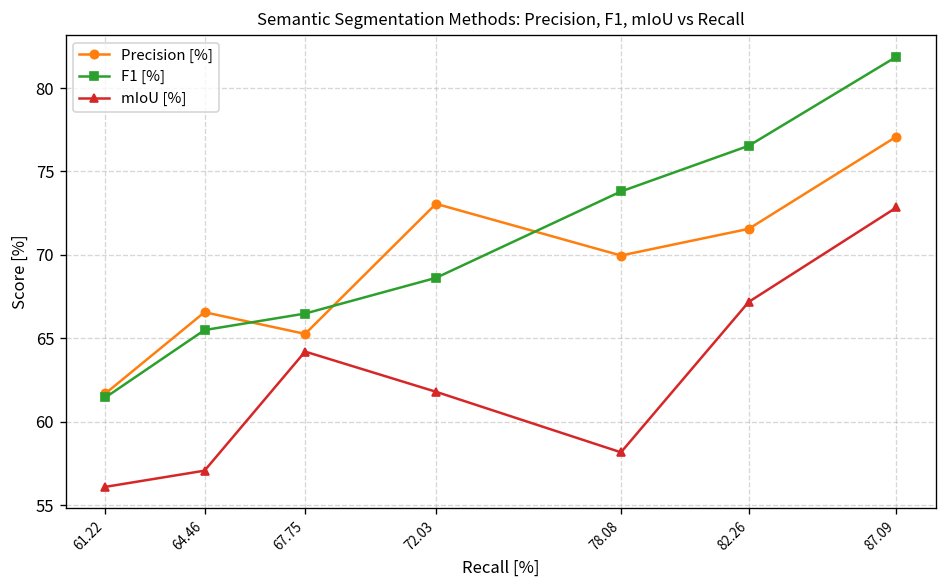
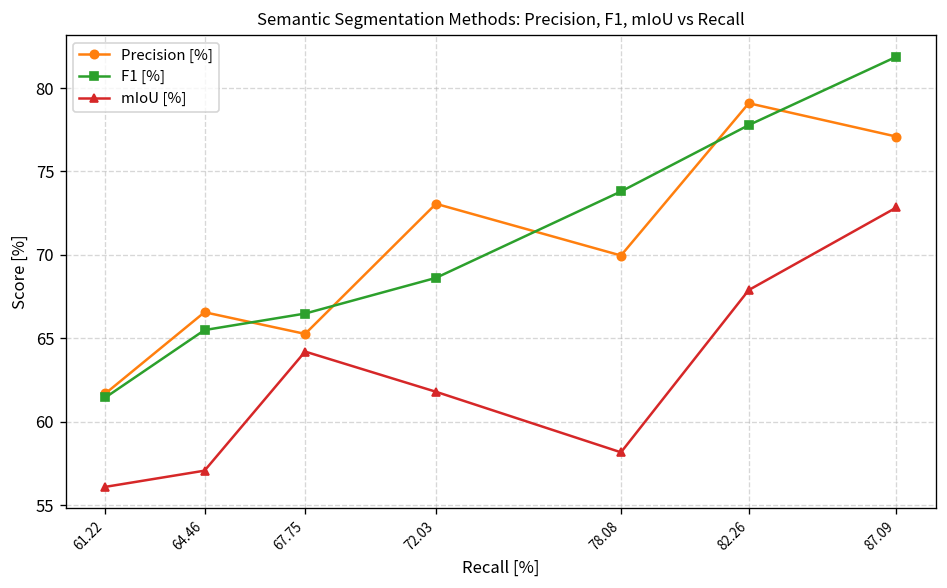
Precision [%], 82.26: 71.6 -> 79.1
F1 [%], 82.26: 76.5 -> 77.8
mIoU [%], 82.26: 67.2 -> 67.9
